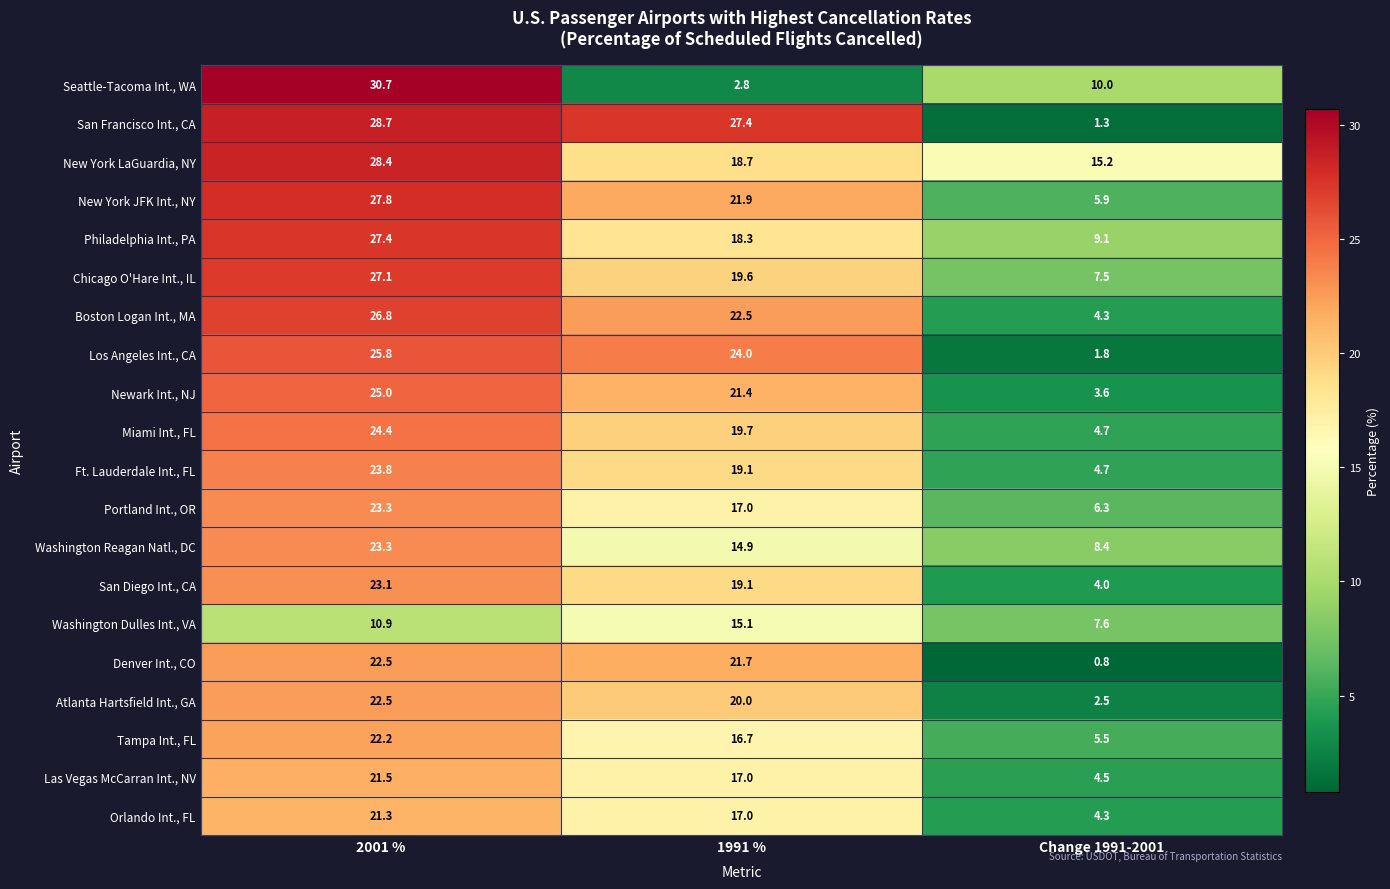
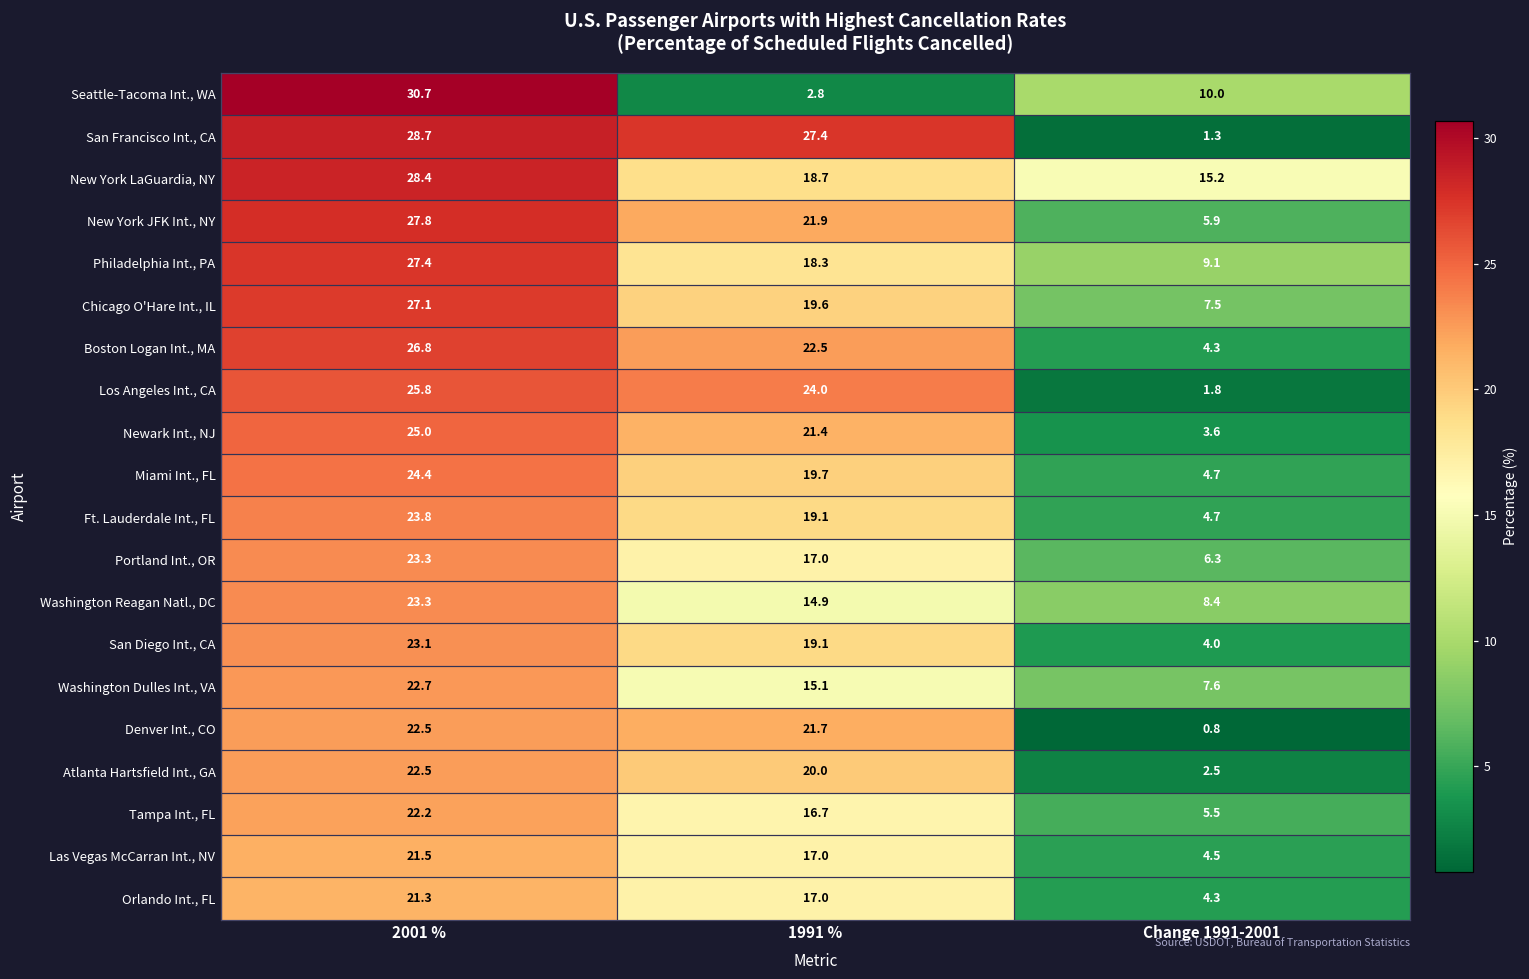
Washington Dulles Int., VA, 2001 %: 10.9 -> 22.7
